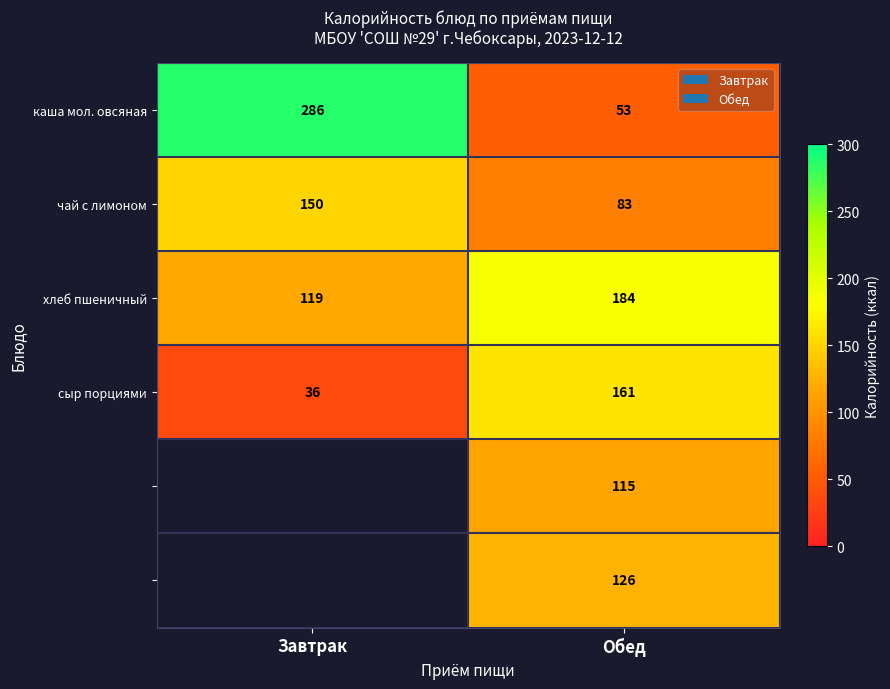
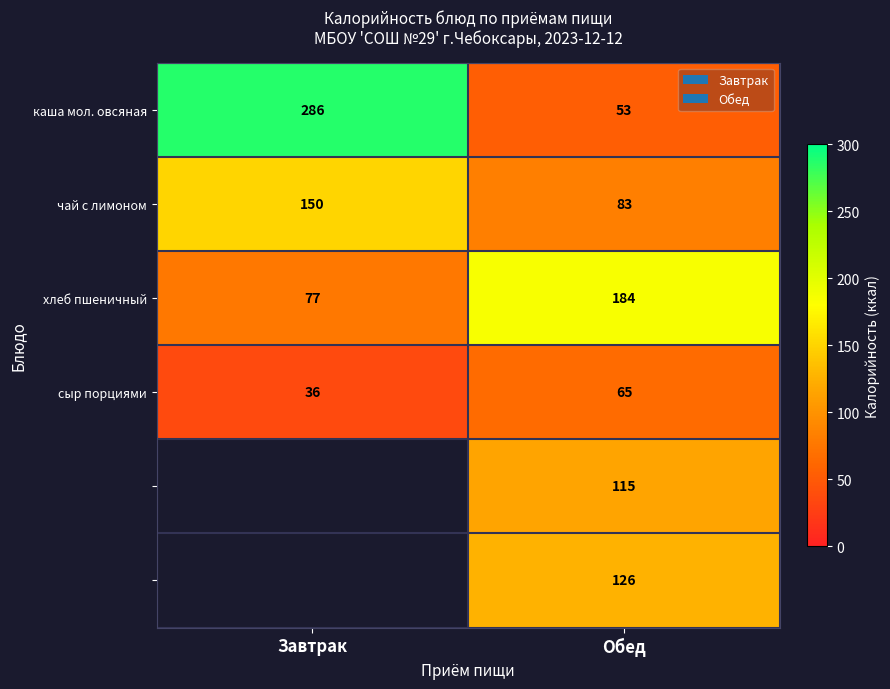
хлеб пшеничный, Завтрак: 119 -> 77
сыр порциями, Обед: 161 -> 65
